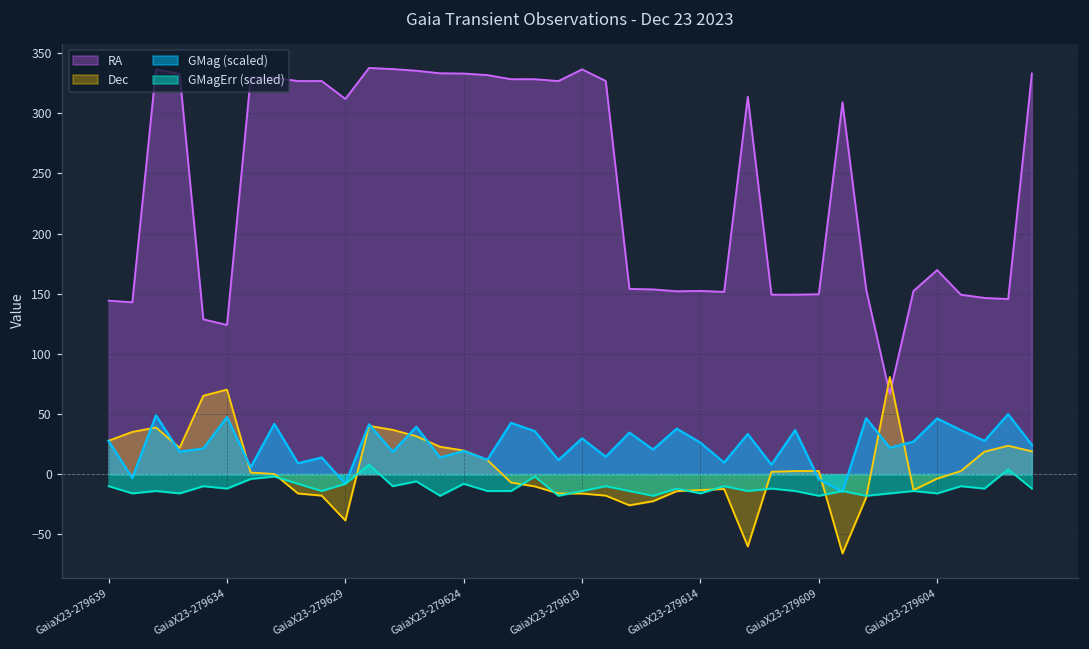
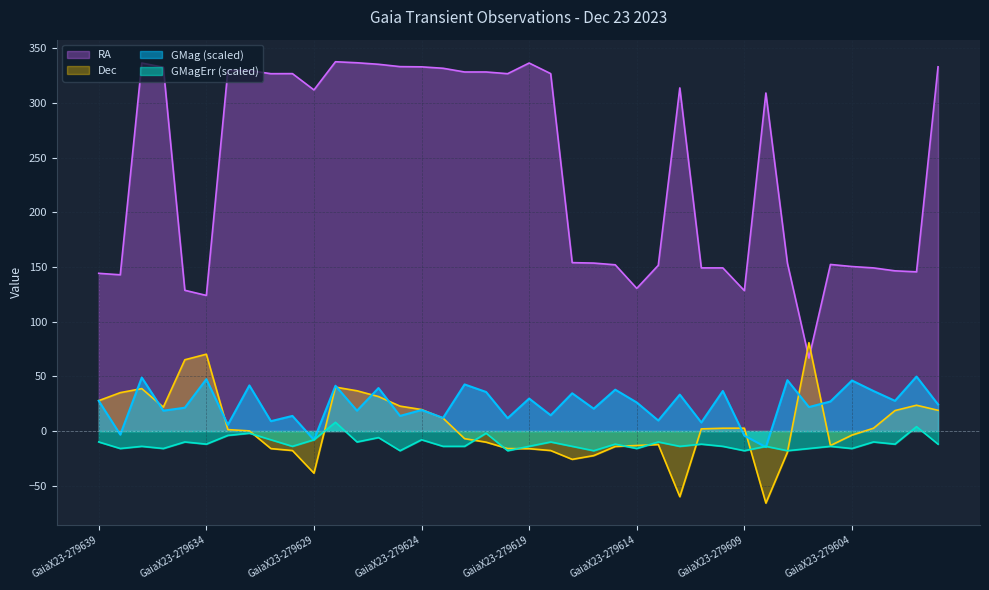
RA, GaiaX23-279614: 152 -> 130
RA, GaiaX23-279609: 150 -> 128
RA, GaiaX23-279604: 170 -> 150
